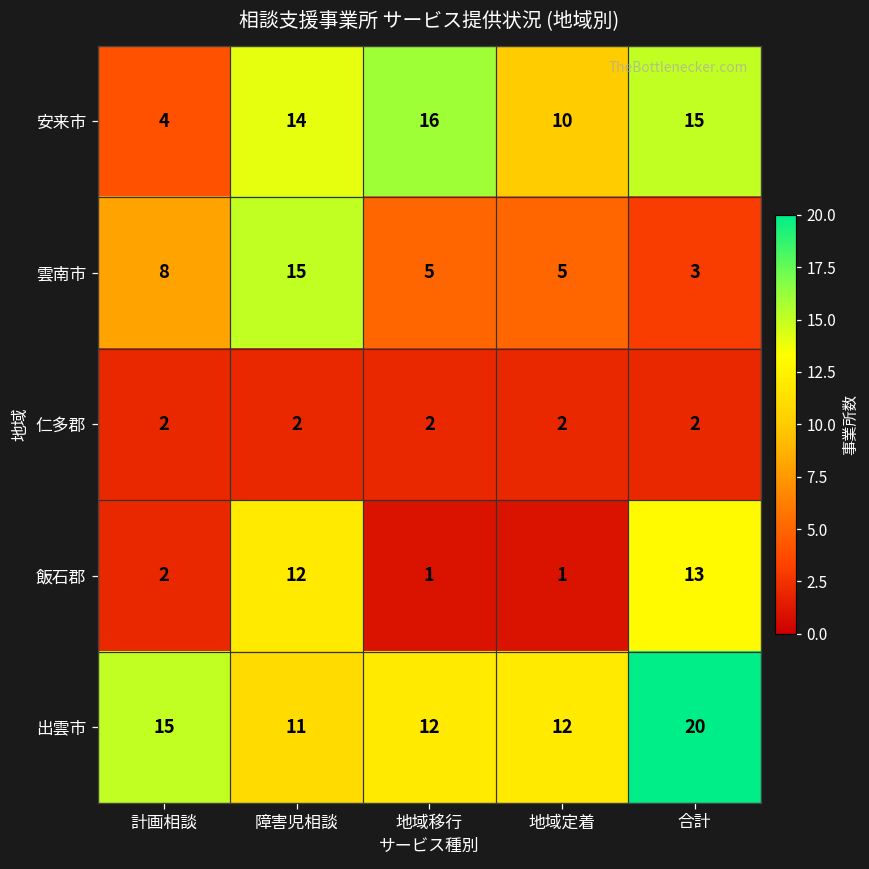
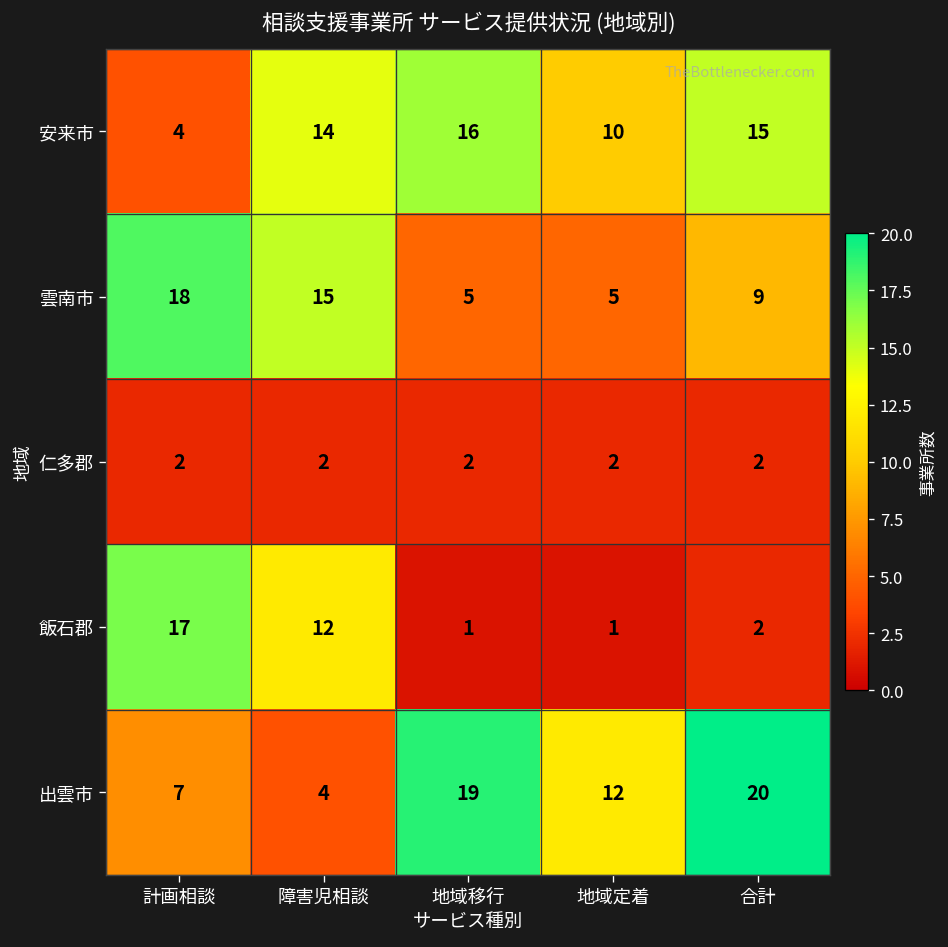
雲南市, 計画相談: 8 -> 18
雲南市, 合計: 3 -> 9
飯石郡, 計画相談: 2 -> 17
飯石郡, 合計: 13 -> 2
出雲市, 計画相談: 15 -> 7
出雲市, 障害児相談: 11 -> 4
出雲市, 地域移行: 12 -> 19
